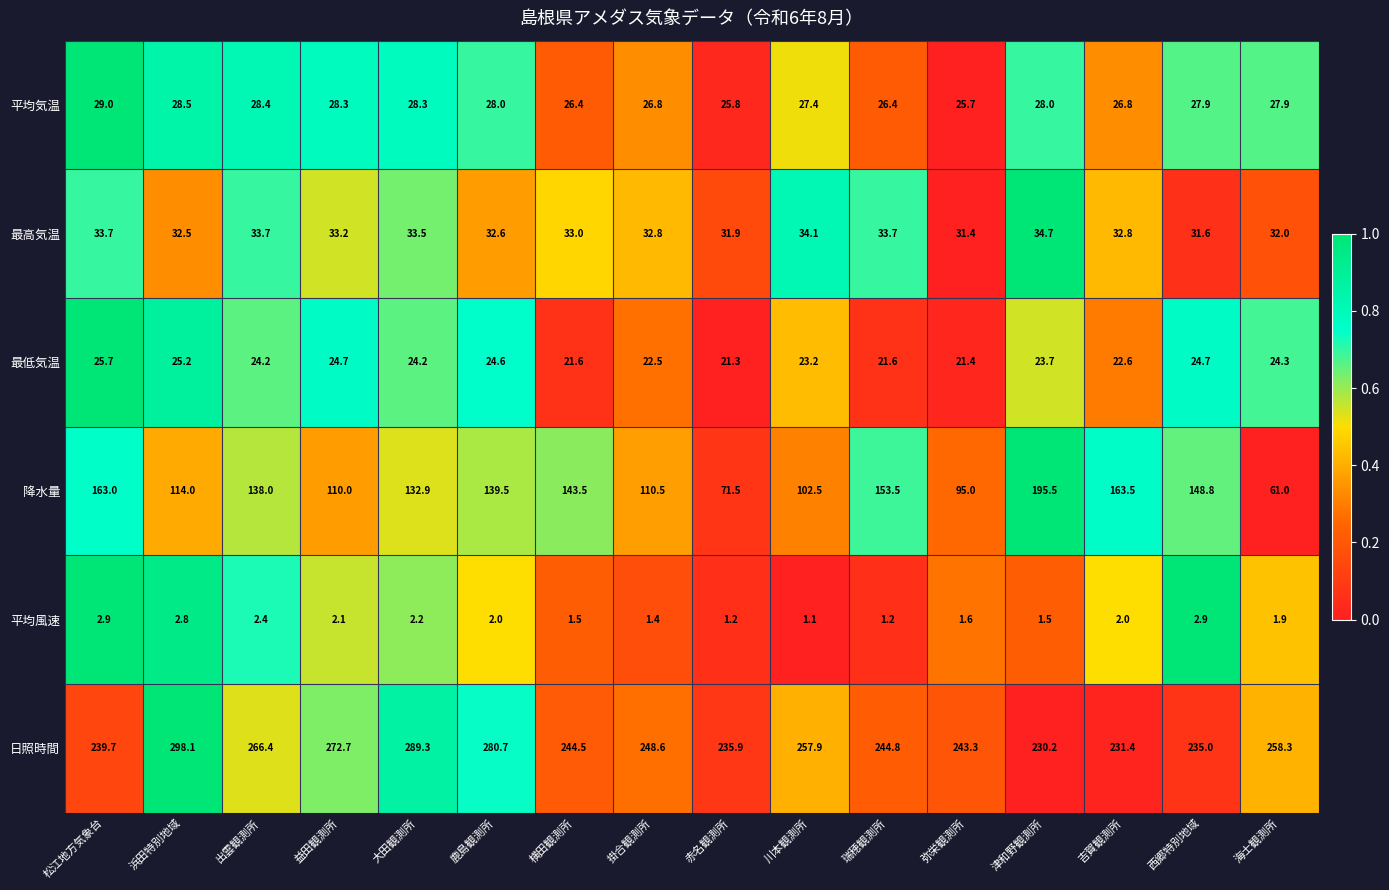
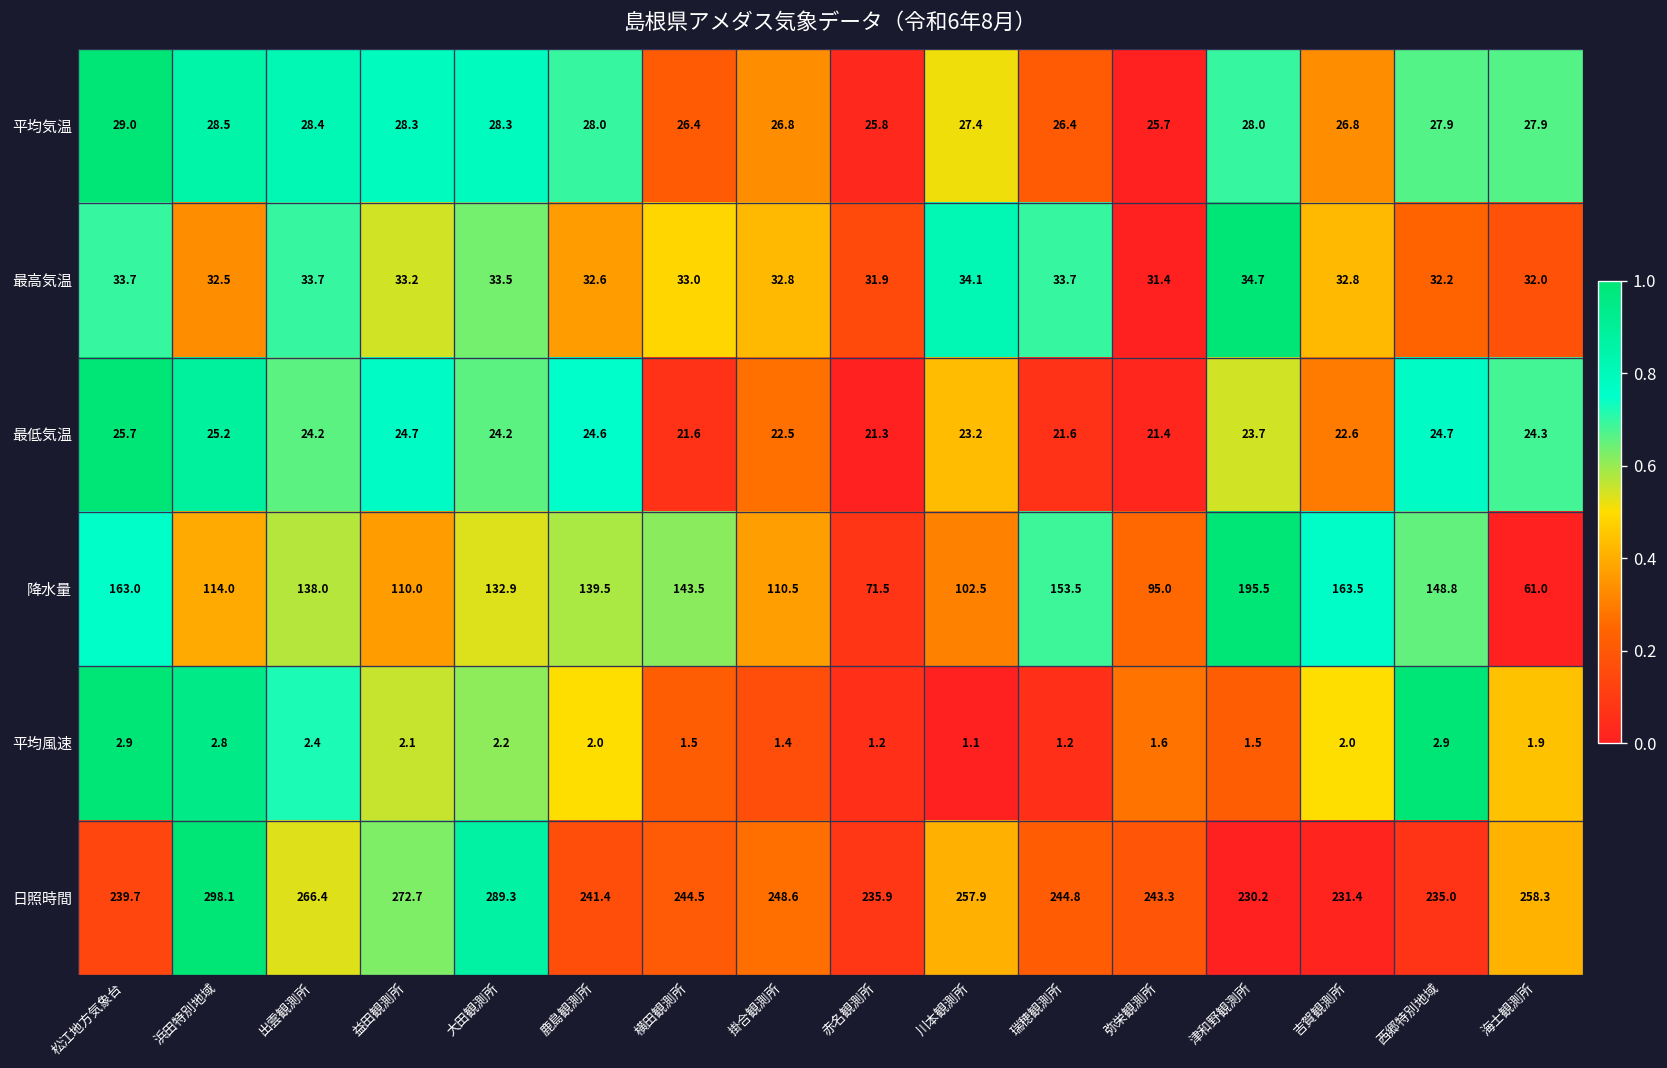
最高気温, 西郷特別地域: 31.6 -> 32.2
日照時間, 鹿島観測所: 280.7 -> 241.4
